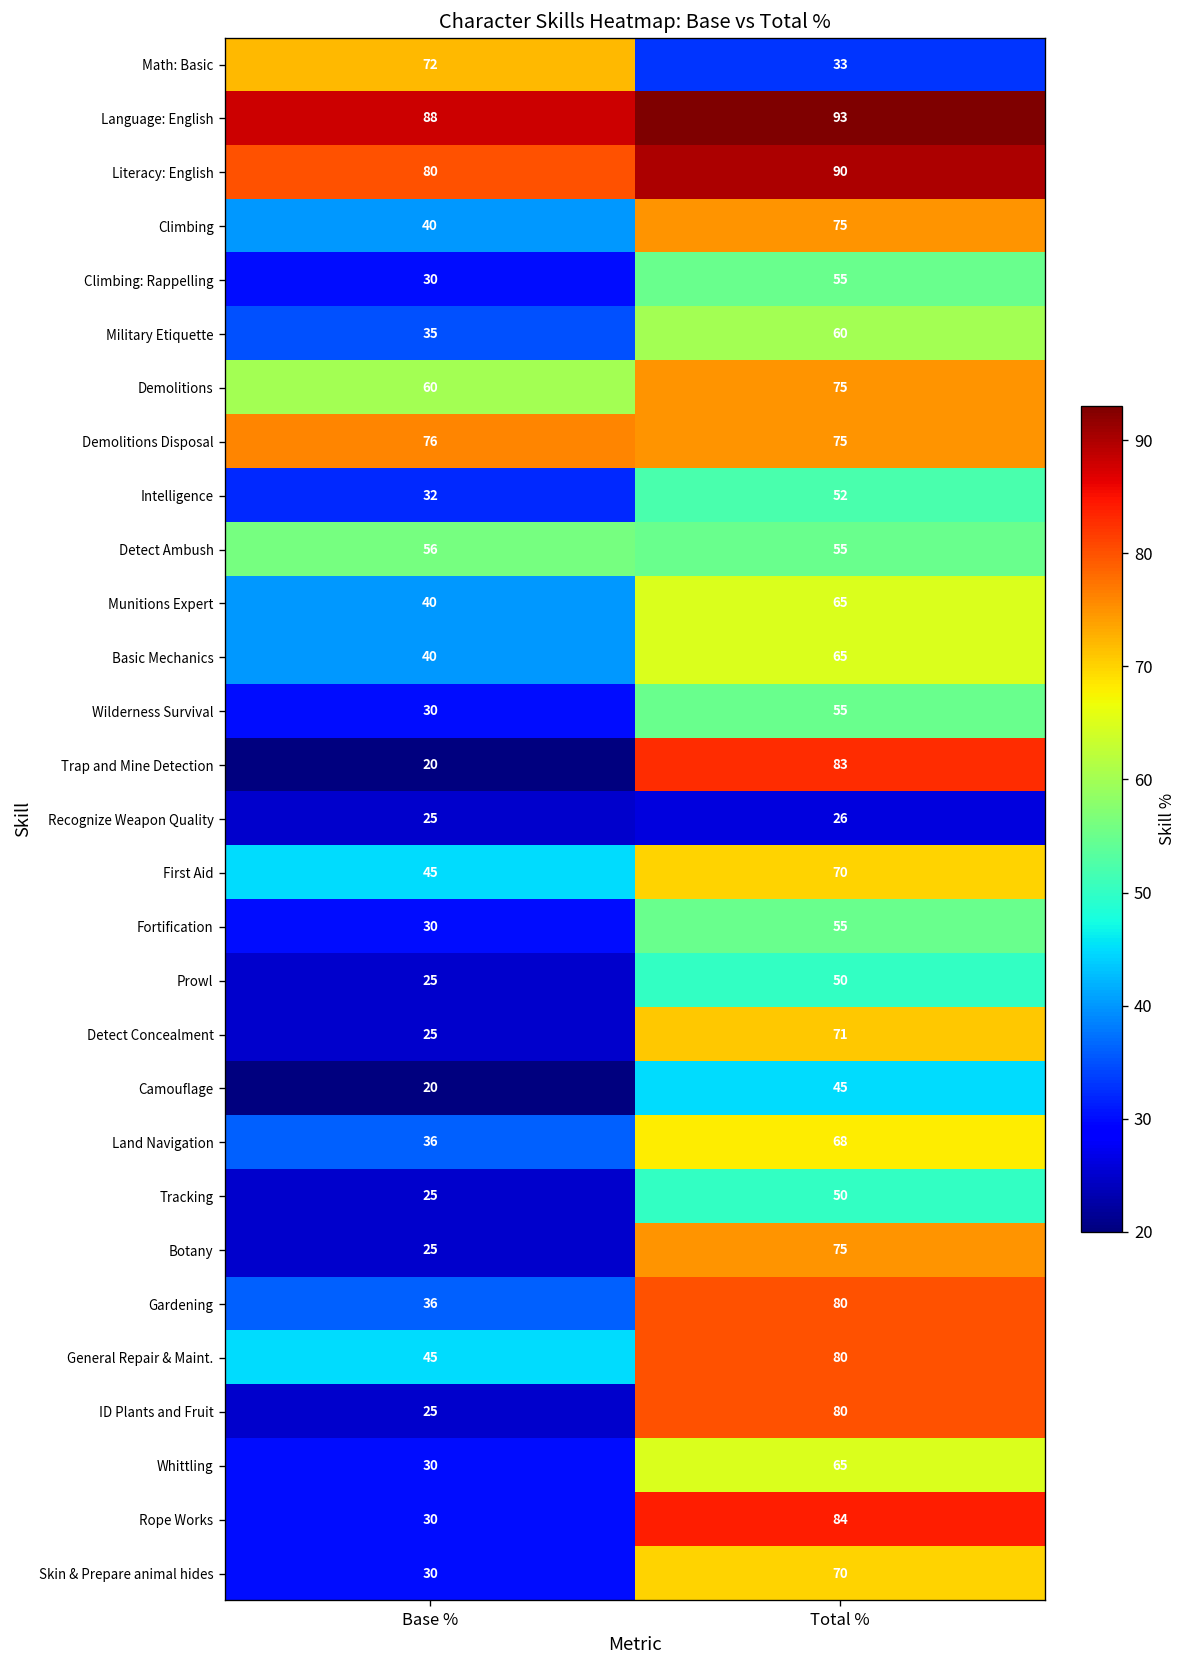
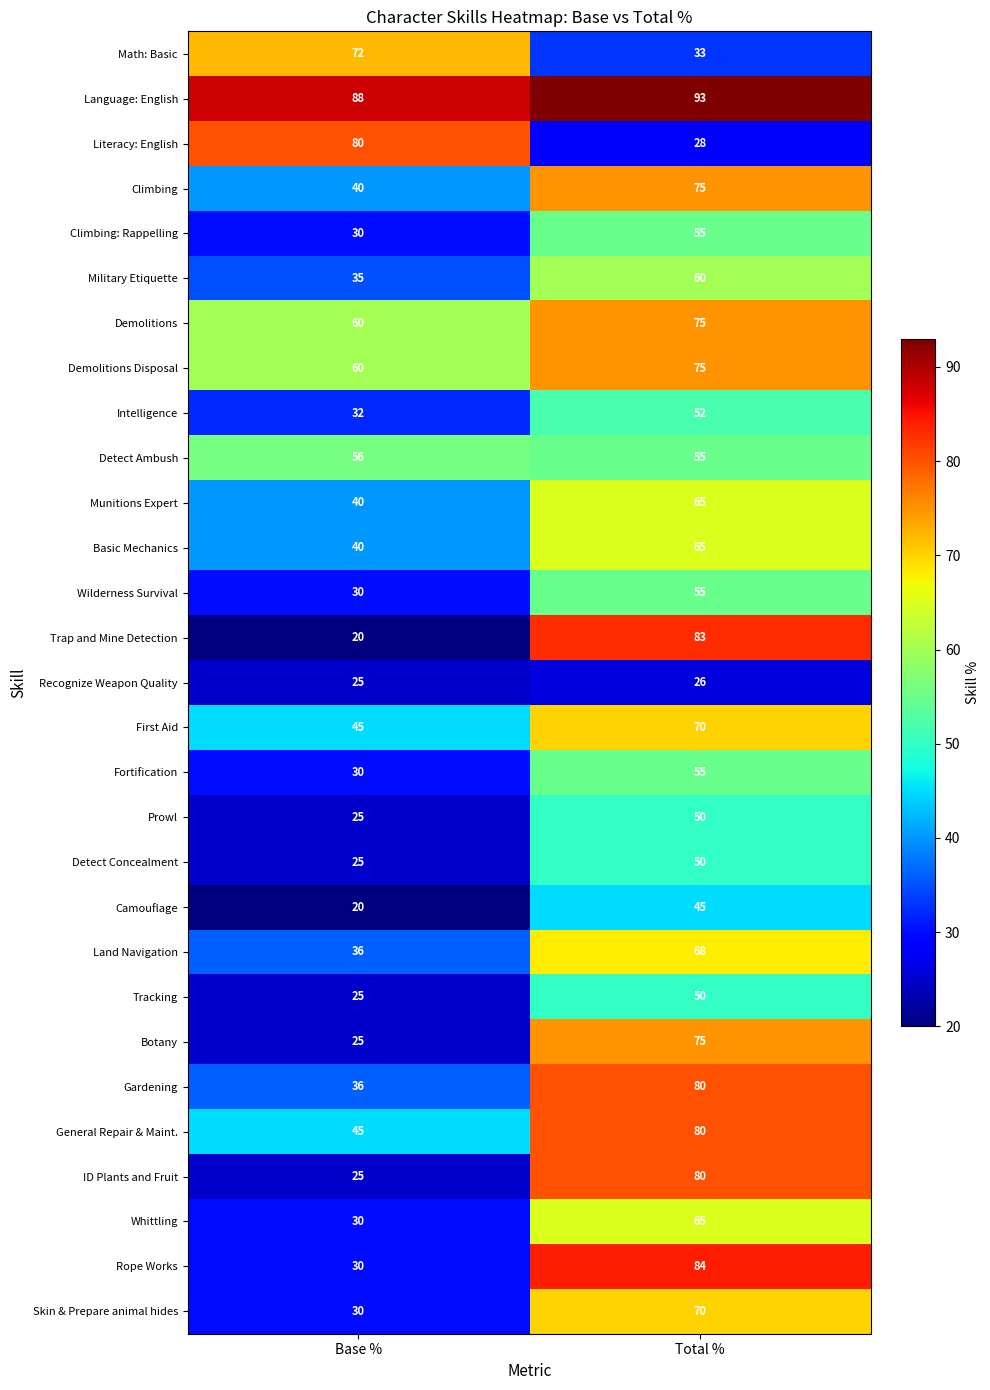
Literacy: English, Total %: 90 -> 28
Demolitions Disposal, Base %: 76 -> 60
Detect Concealment, Total %: 71 -> 50
